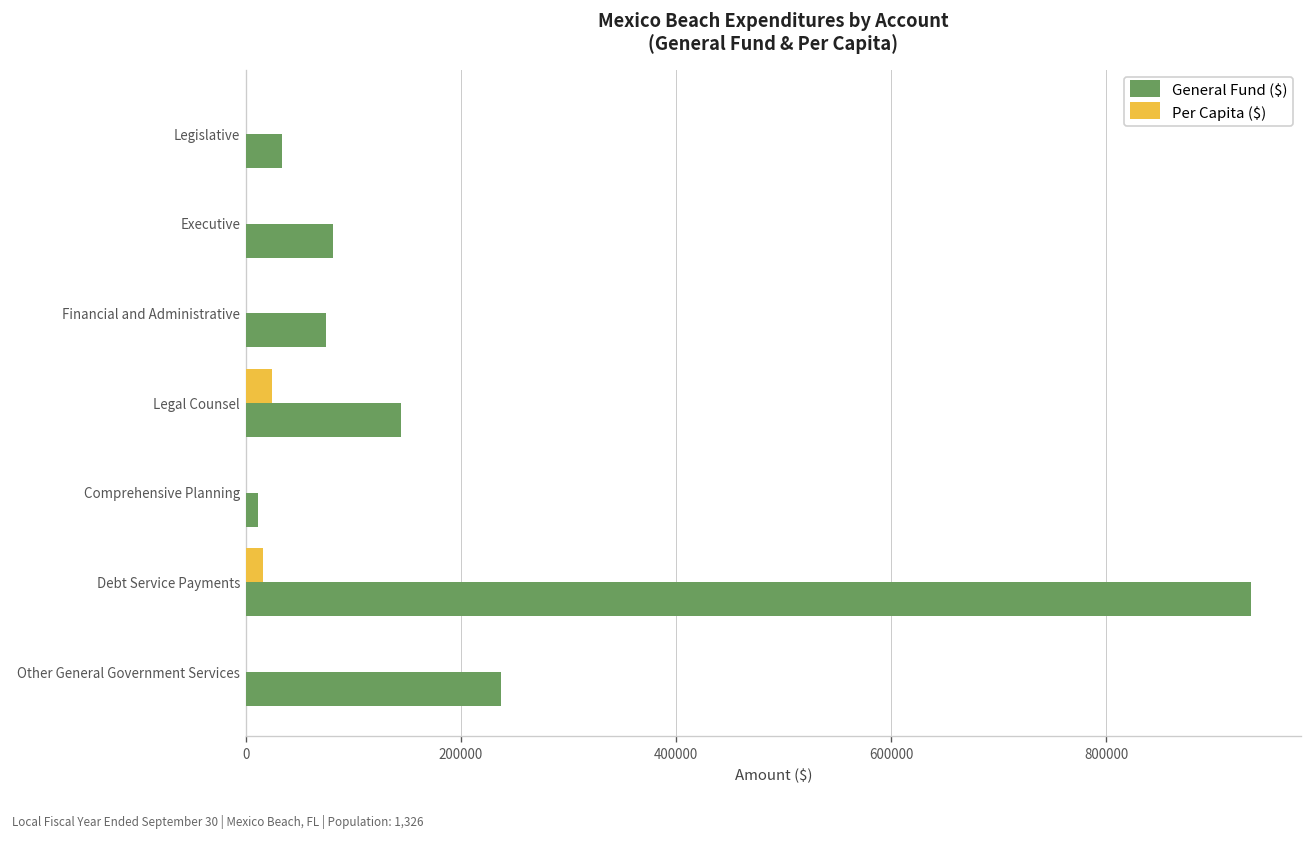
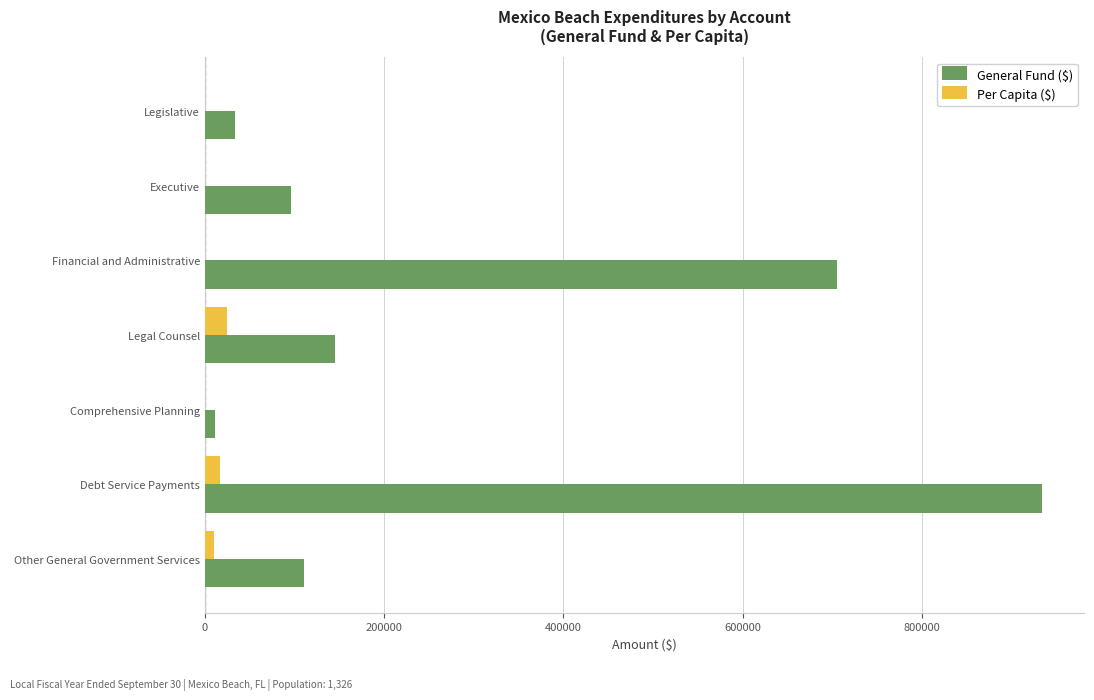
General Fund ($), Executive: 80000 -> 100000
General Fund ($), Financial and Administrative: 80000 -> 710000
Per Capita ($), Other General Government Services: 0 -> 10000
General Fund ($), Other General Government Services: 240000 -> 110000
